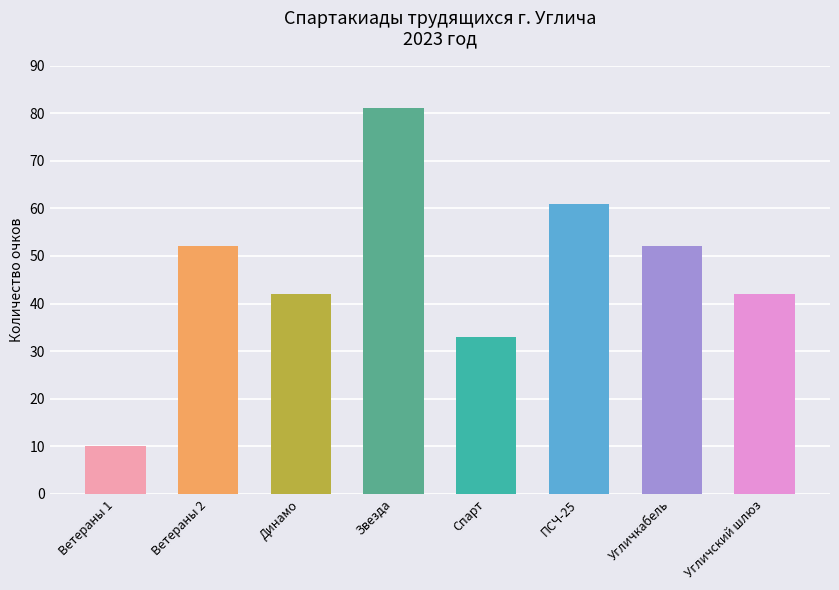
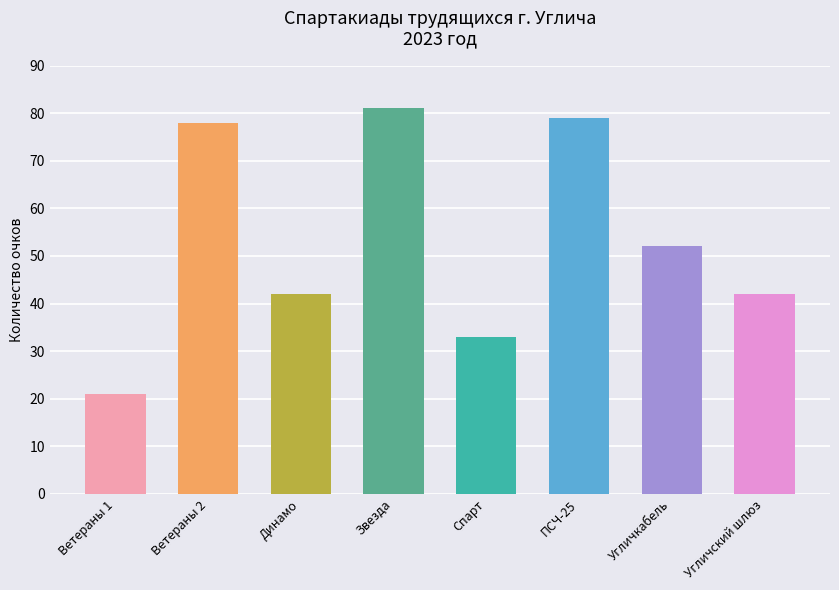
Ветераны 1: 10 -> 21
Ветераны 2: 52 -> 78
ПСЧ-25: 61 -> 79
